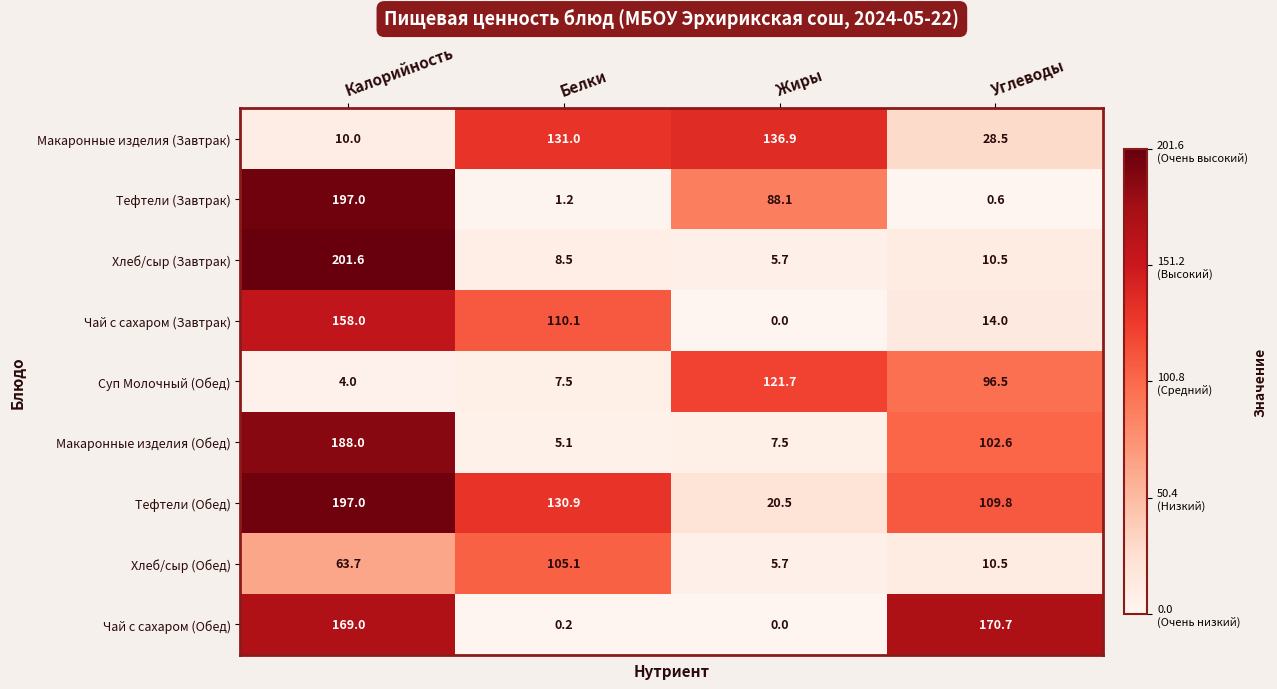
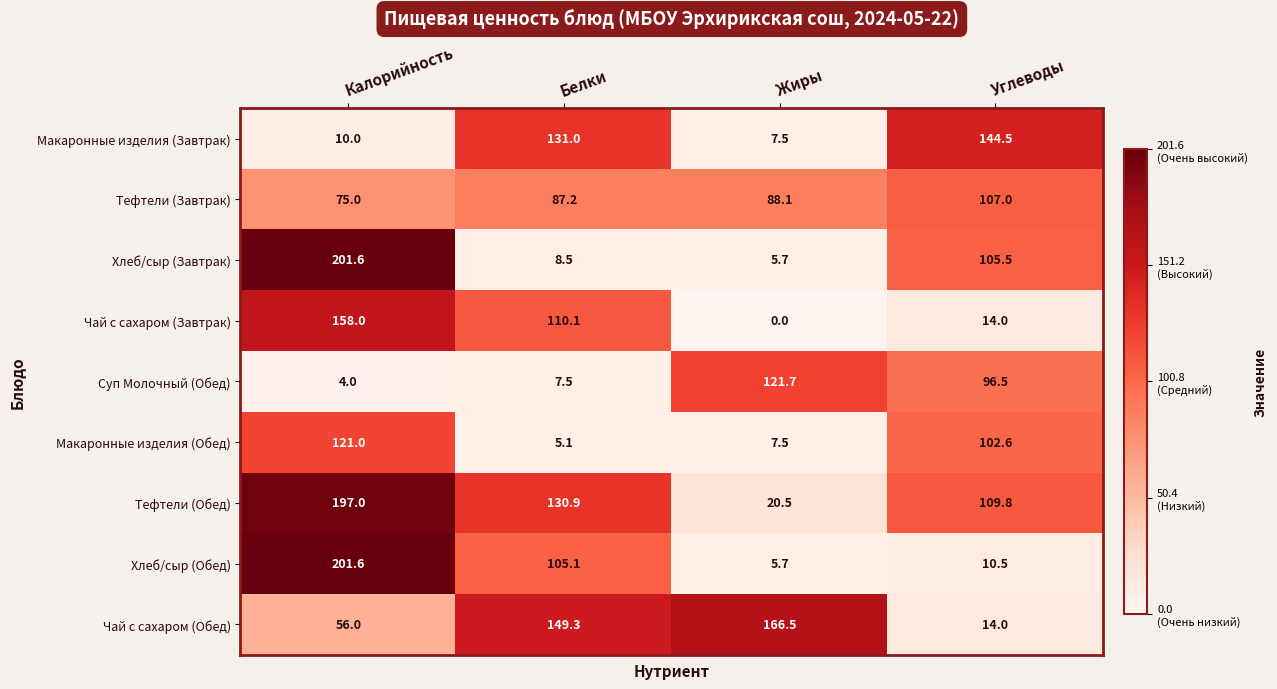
Макаронные изделия (Завтрак), Жиры: 136.9 -> 7.5
Макаронные изделия (Завтрак), Углеводы: 28.5 -> 144.5
Тефтели (Завтрак), Калорийность: 197.0 -> 75.0
Тефтели (Завтрак), Белки: 1.2 -> 87.2
Тефтели (Завтрак), Углеводы: 0.6 -> 107.0
Хлеб/сыр (Завтрак), Углеводы: 10.5 -> 105.5
Макаронные изделия (Обед), Калорийность: 188.0 -> 121.0
Хлеб/сыр (Обед), Калорийность: 63.7 -> 201.6
Чай с сахаром (Обед), Калорийность: 169.0 -> 56.0
Чай с сахаром (Обед), Белки: 0.2 -> 149.3
Чай с сахаром (Обед), Жиры: 0.0 -> 166.5
Чай с сахаром (Обед), Углеводы: 170.7 -> 14.0
